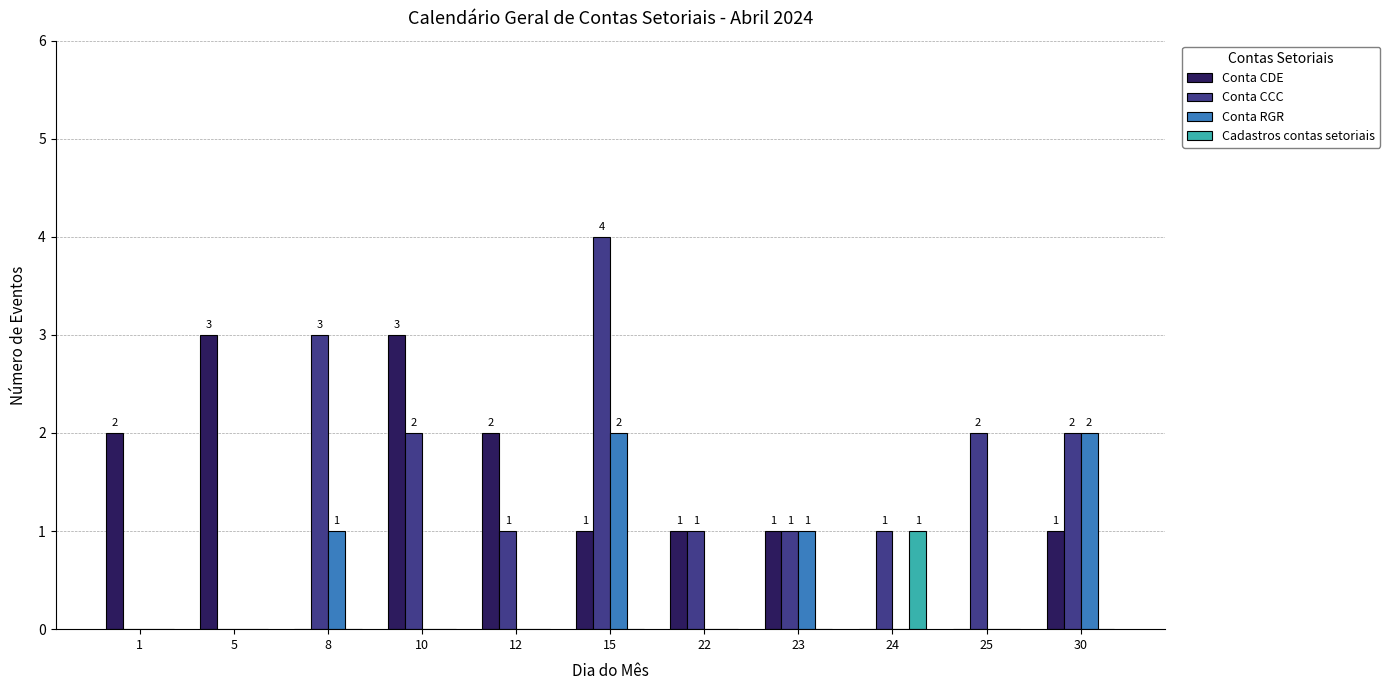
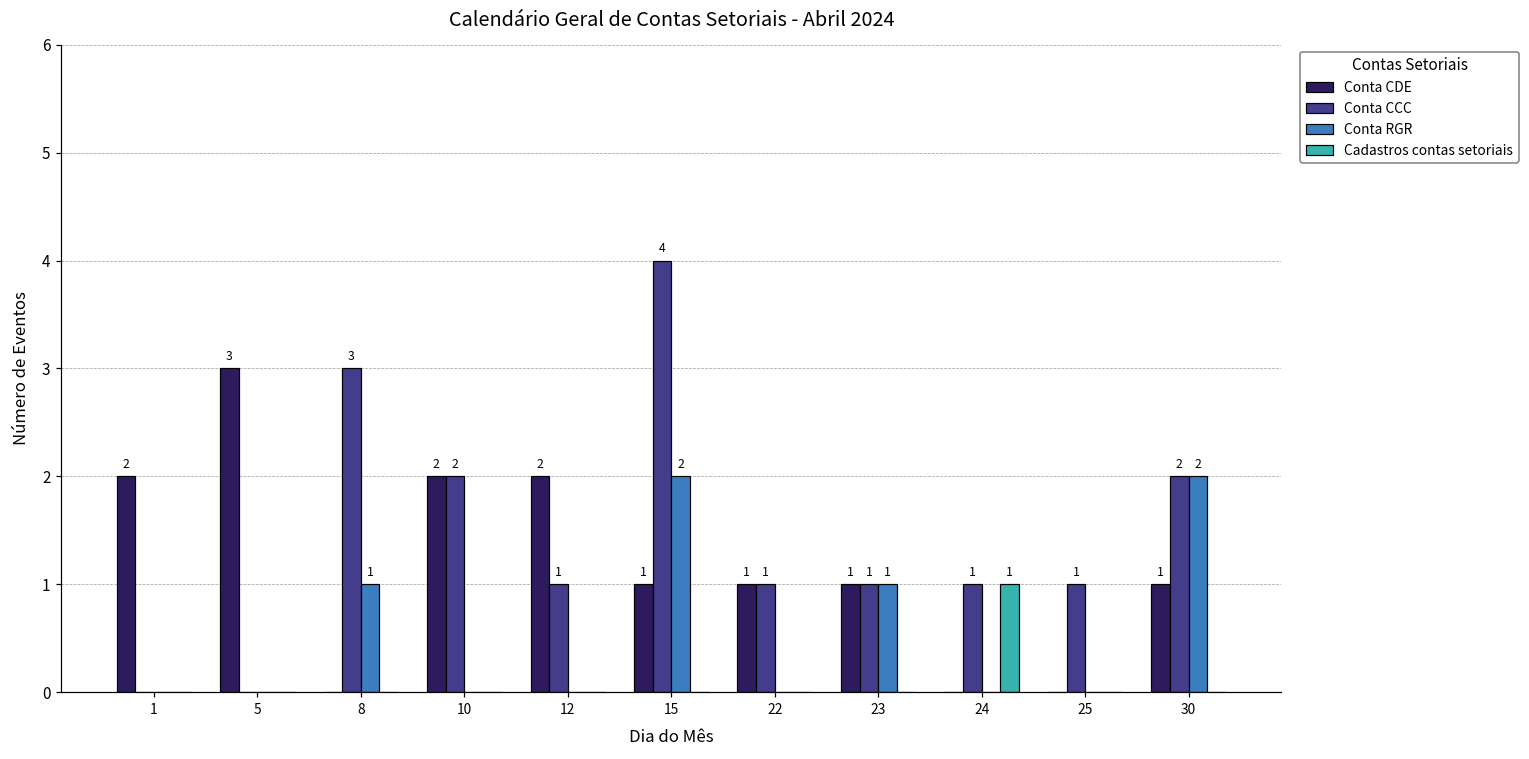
Conta CDE, 10: 3 -> 2
Conta CCC, 25: 2 -> 1
